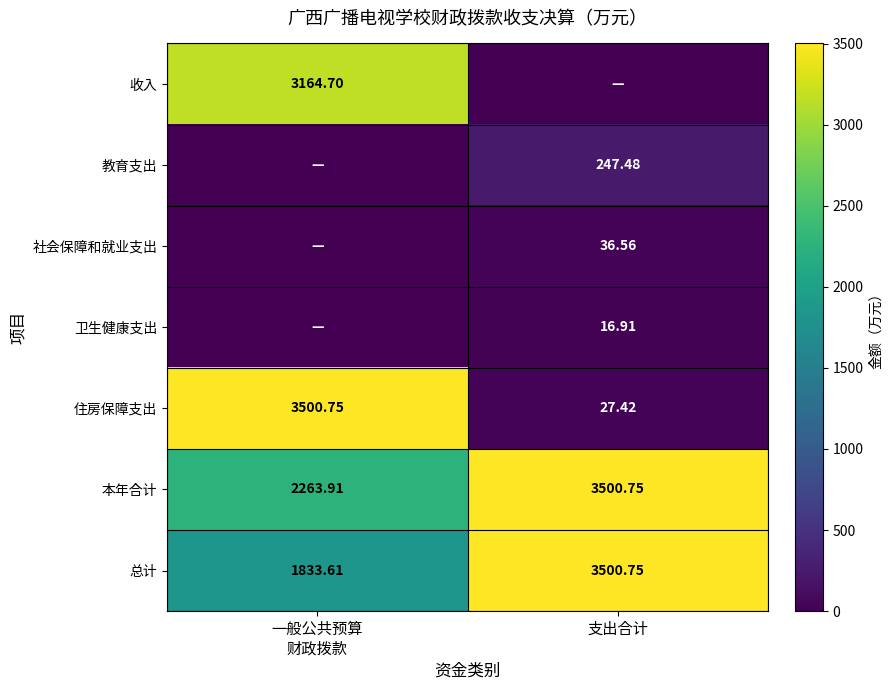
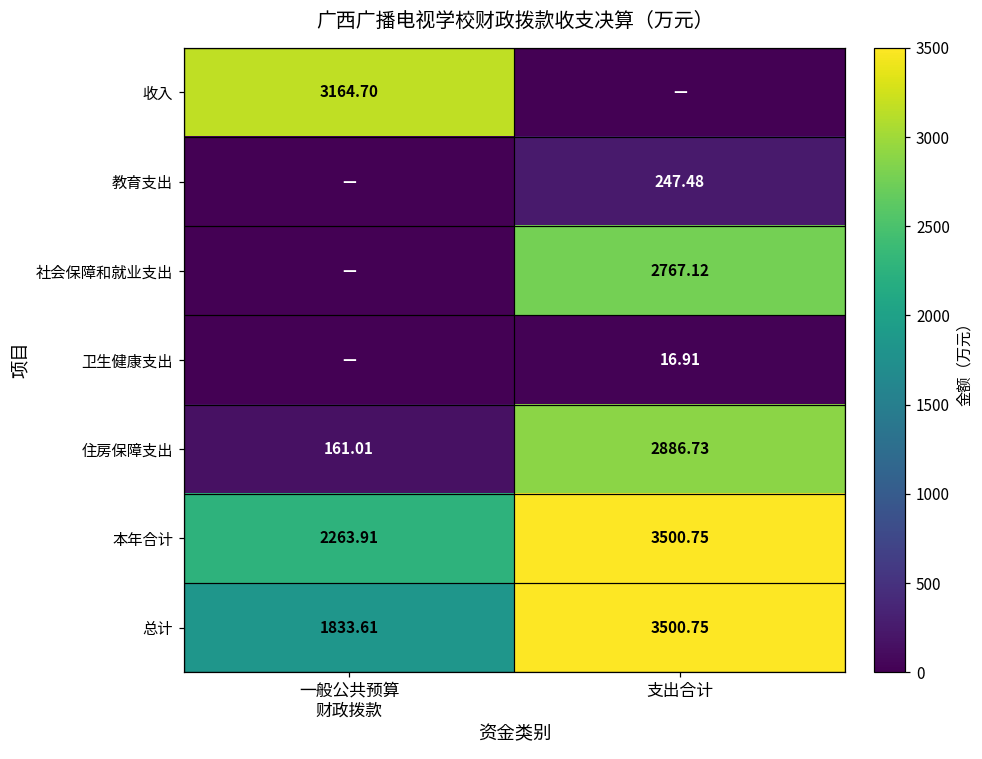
社会保障和就业支出, 支出合计: 36.56 -> 2767.12
住房保障支出, 一般公共预算 财政拨款: 3500.75 -> 161.01
住房保障支出, 支出合计: 27.42 -> 2886.73
